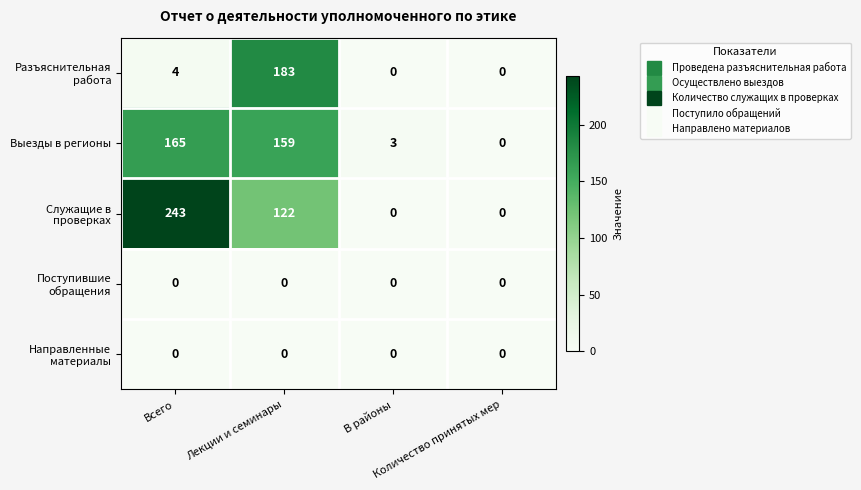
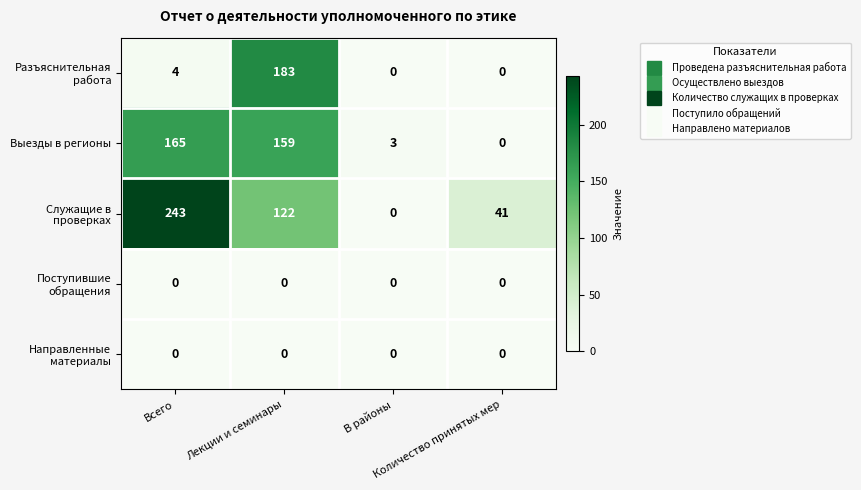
Служащие в проверках, Количество принятых мер: 0 -> 41
